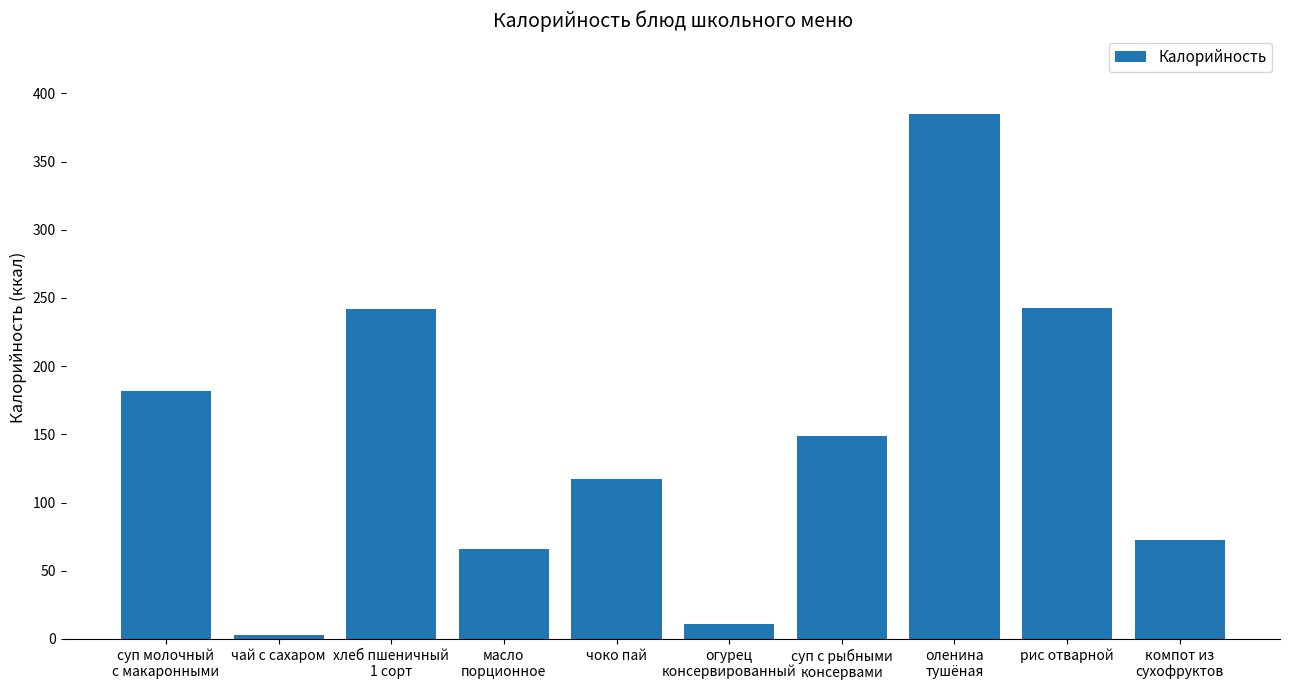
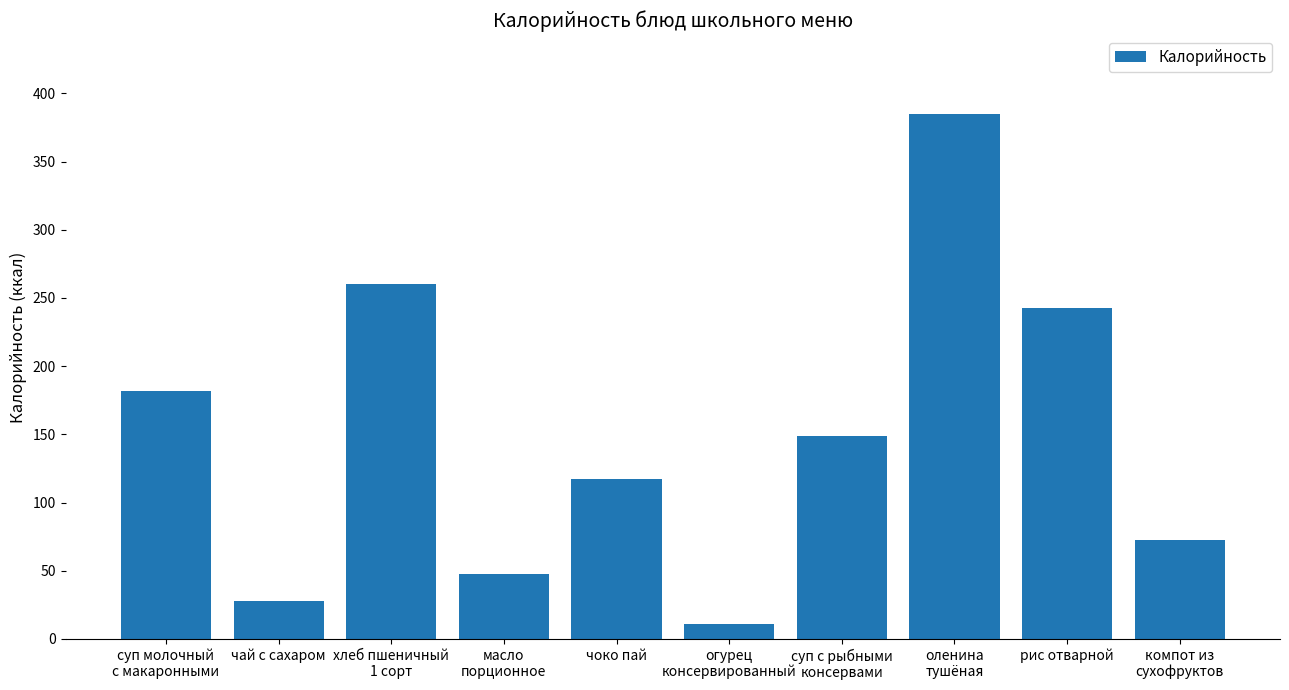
чай с сахаром: 3 -> 28
хлеб пшеничный 1 сорт: 242 -> 260
масло порционное: 66 -> 47
